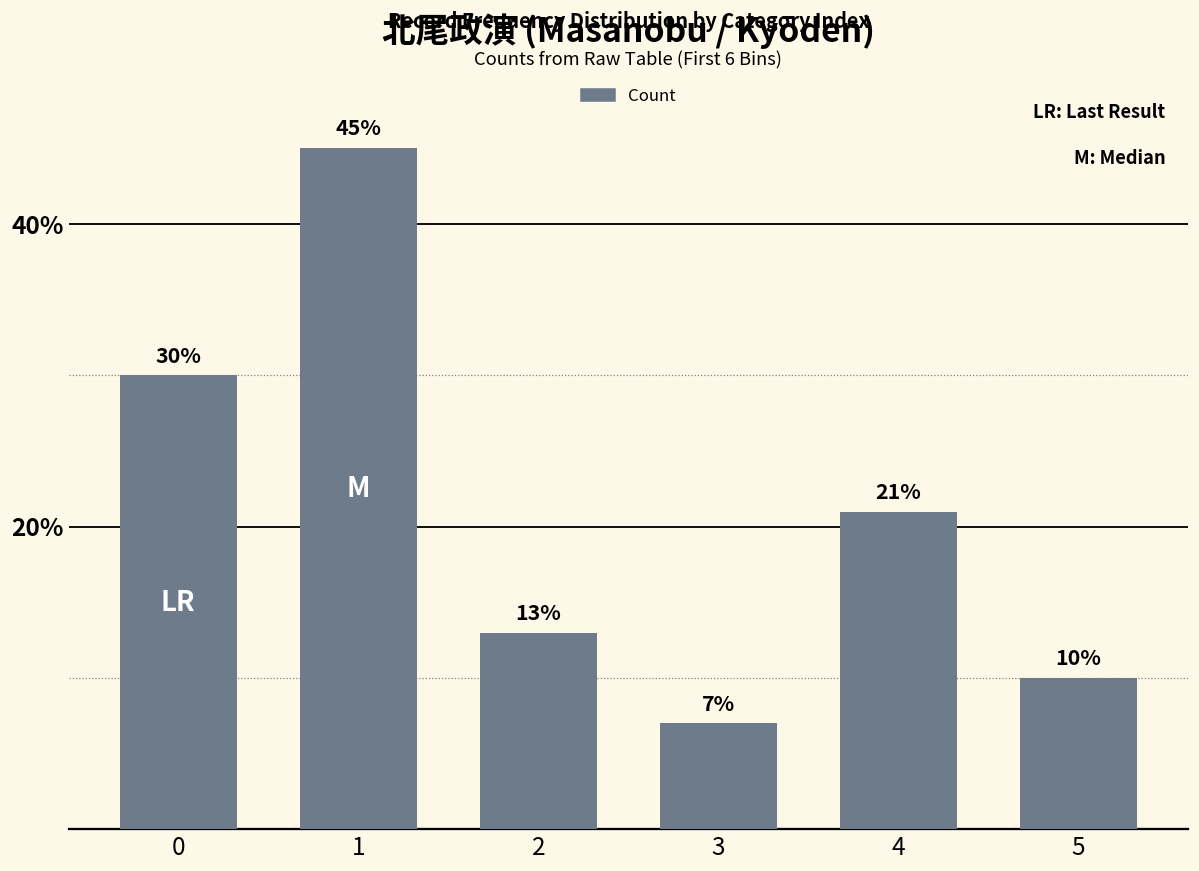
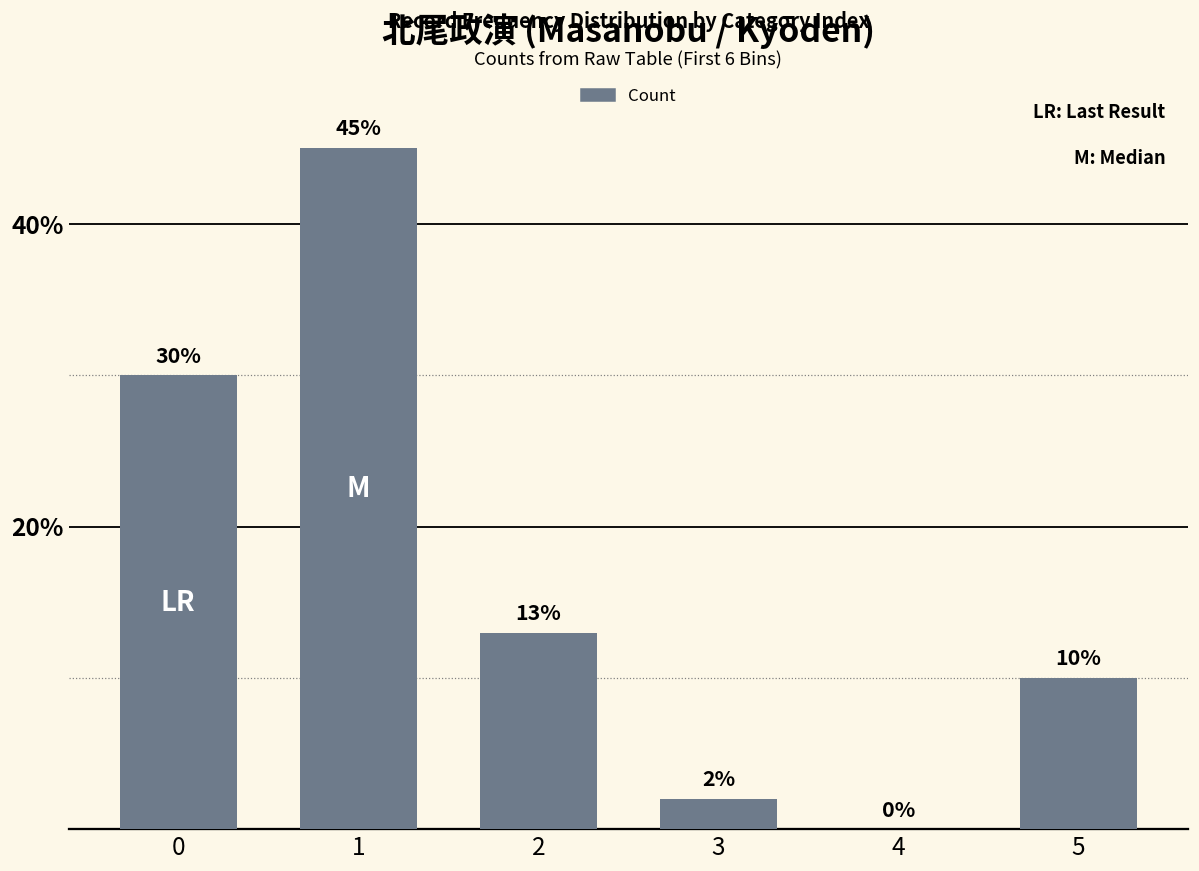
3: 7% -> 2%
4: 21% -> 0%
